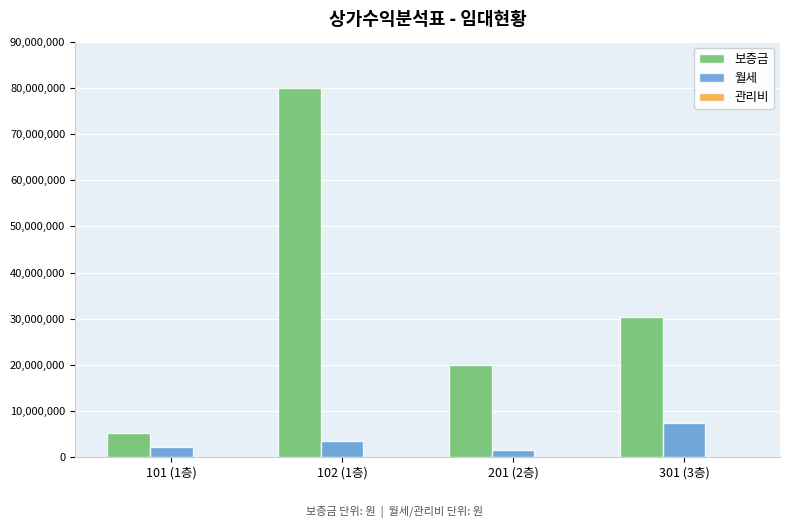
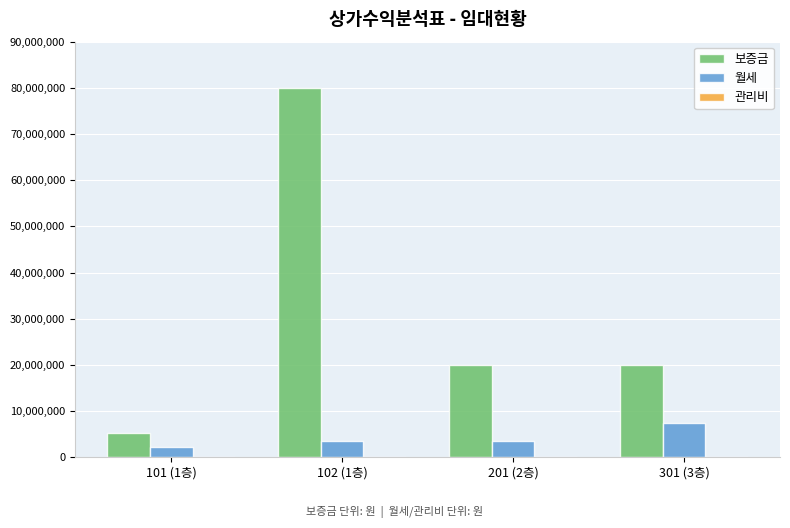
월세, 201 (2층): 2,000,000 -> 4,000,000
보증금, 301 (3층): 30,000,000 -> 20,000,000
